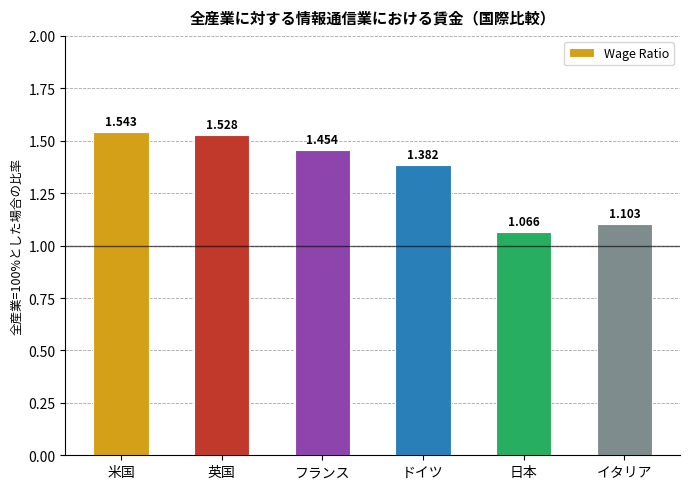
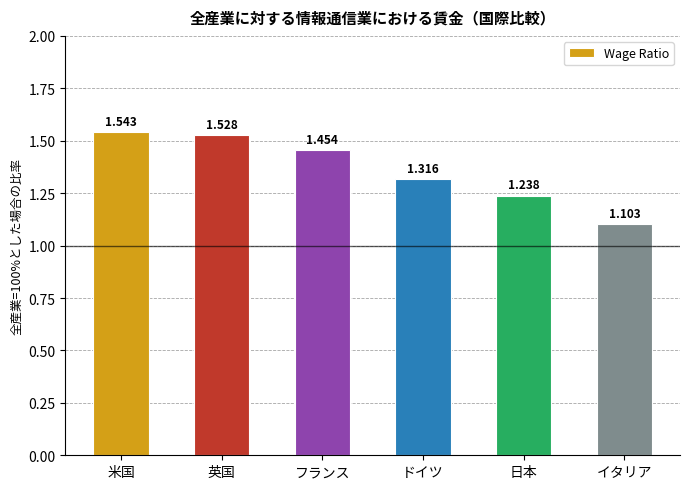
ドイツ: 1.382 -> 1.316
日本: 1.066 -> 1.238
